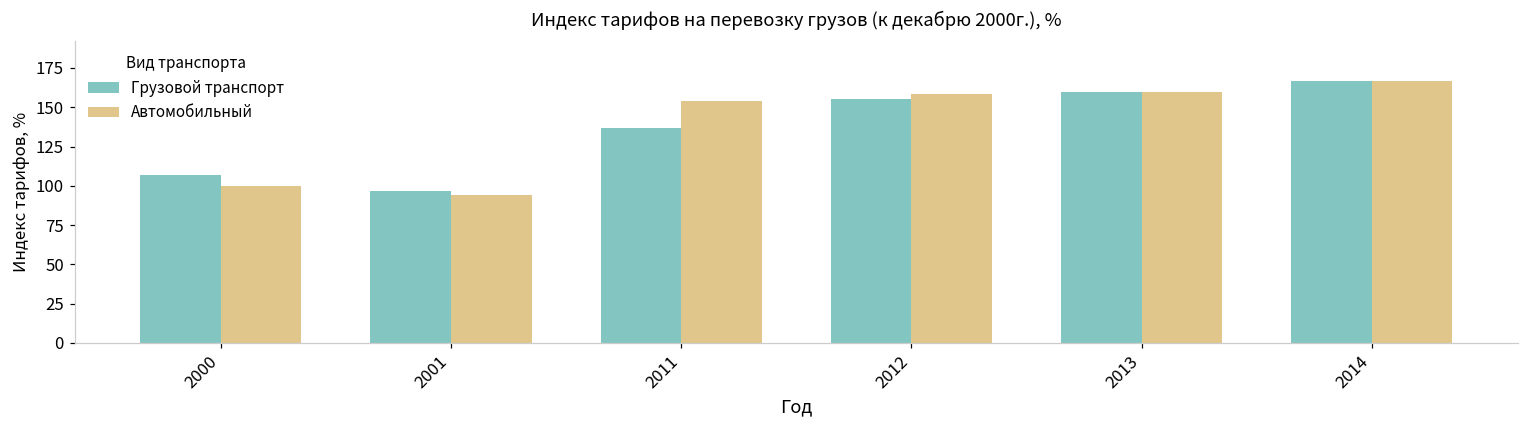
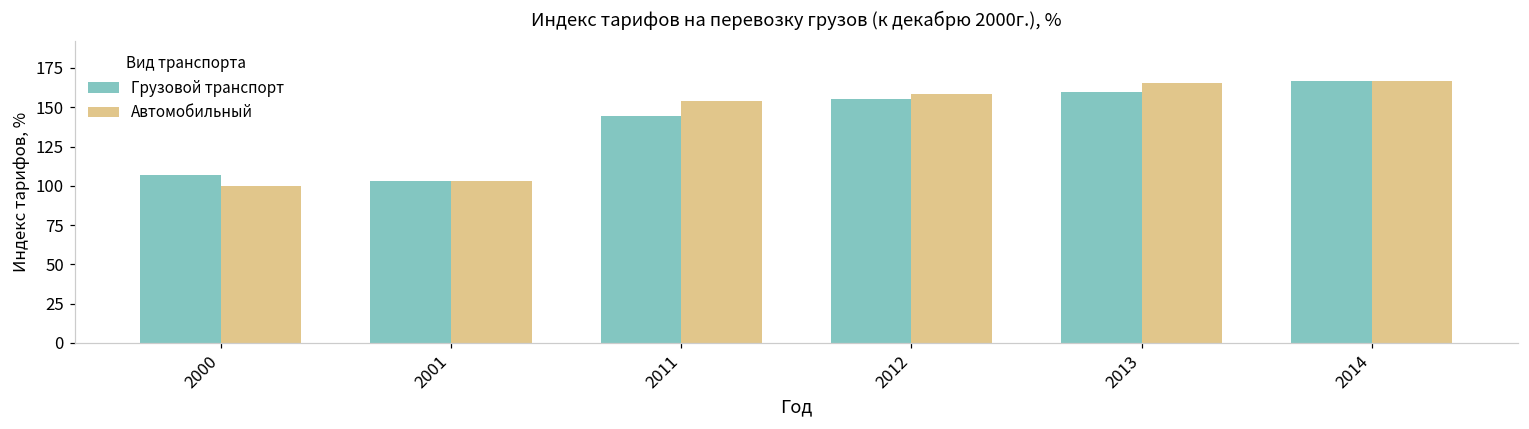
Грузовой транспорт, 2001: 97 -> 103
Автомобильный, 2001: 94 -> 103
Грузовой транспорт, 2011: 137 -> 145
Автомобильный, 2013: 160 -> 166
